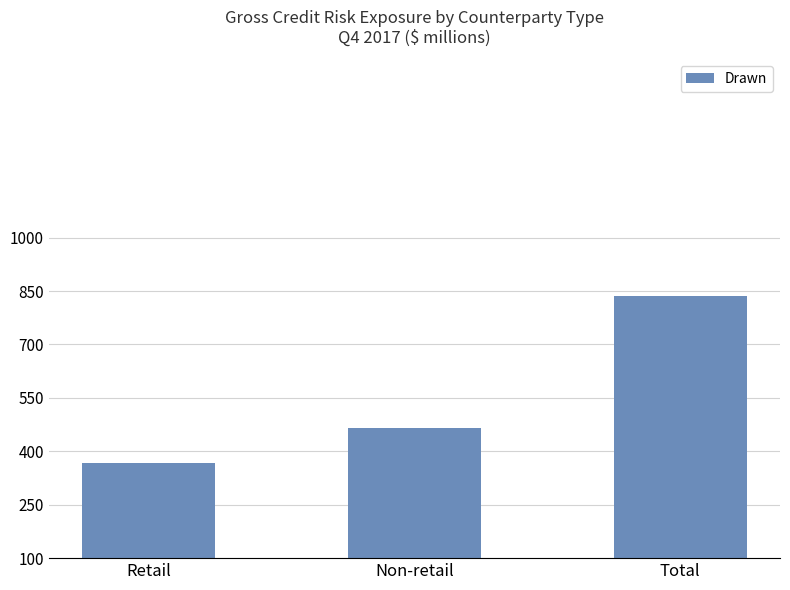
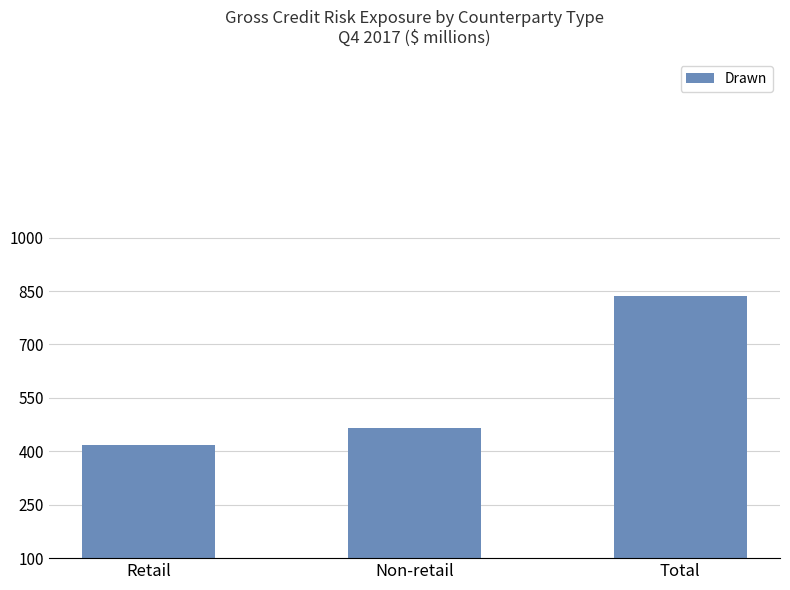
Retail: 370 -> 420
